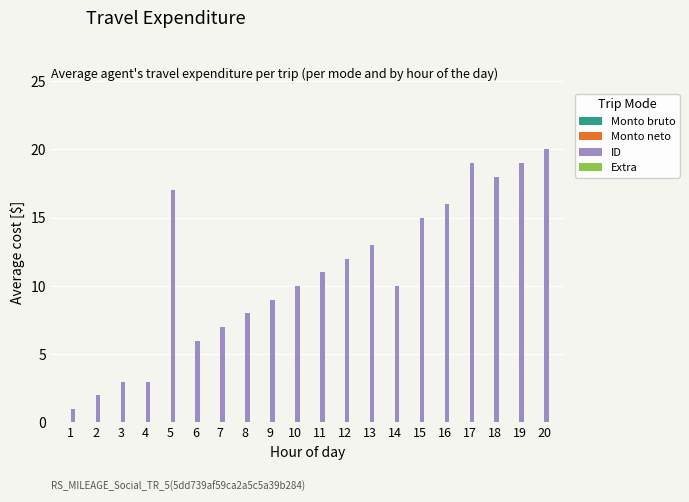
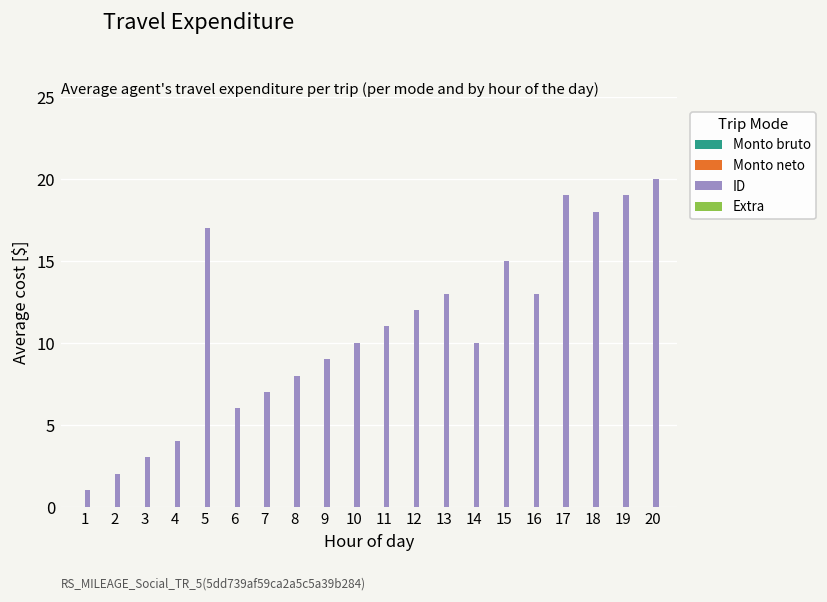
ID, 4: 3 -> 4
ID, 16: 16 -> 13
